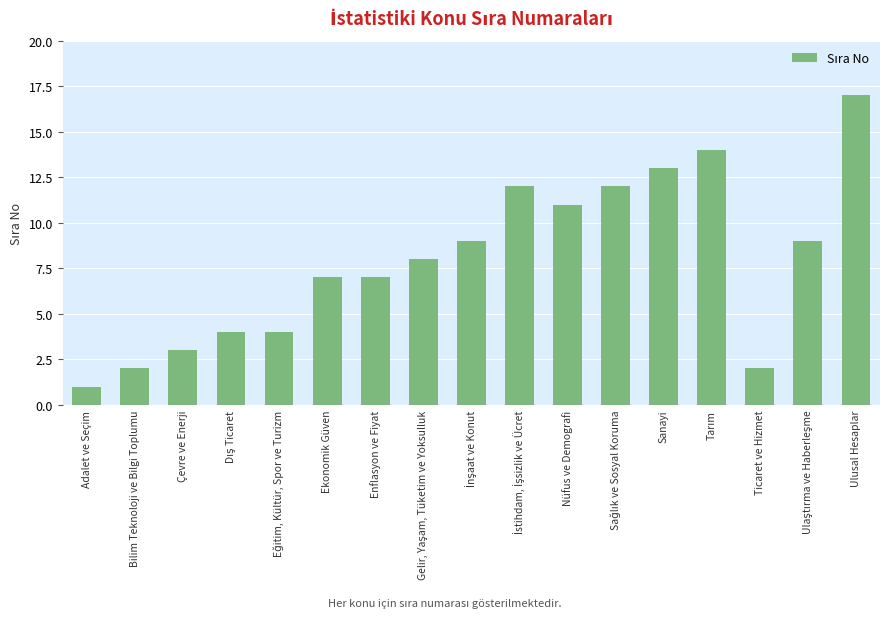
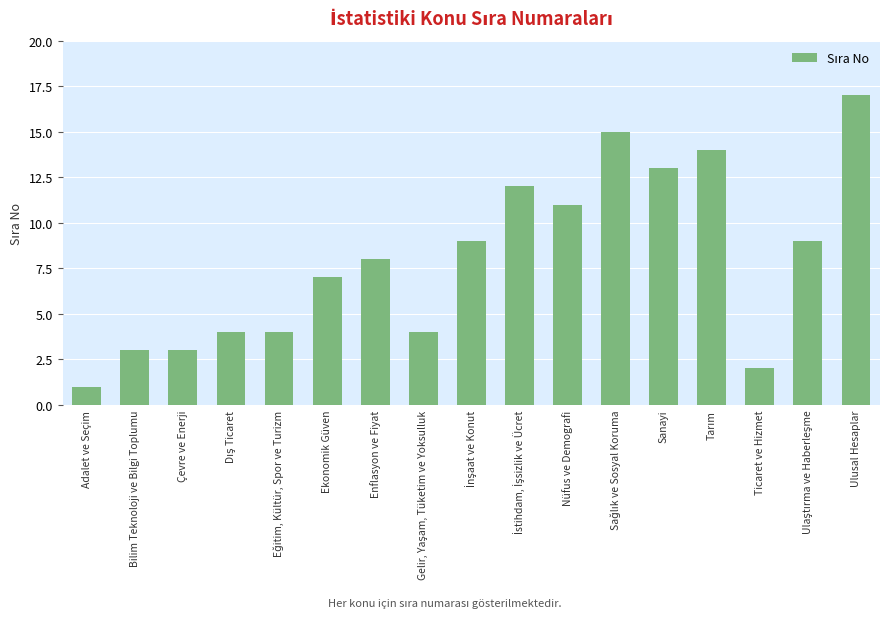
Bilim Teknoloji ve Bilgi Toplumu: 2 -> 3
Enflasyon ve Fiyat: 7 -> 8
Gelir, Yaşam, Tüketim ve Yoksulluk: 8 -> 4
Sağlık ve Sosyal Koruma: 12 -> 15
